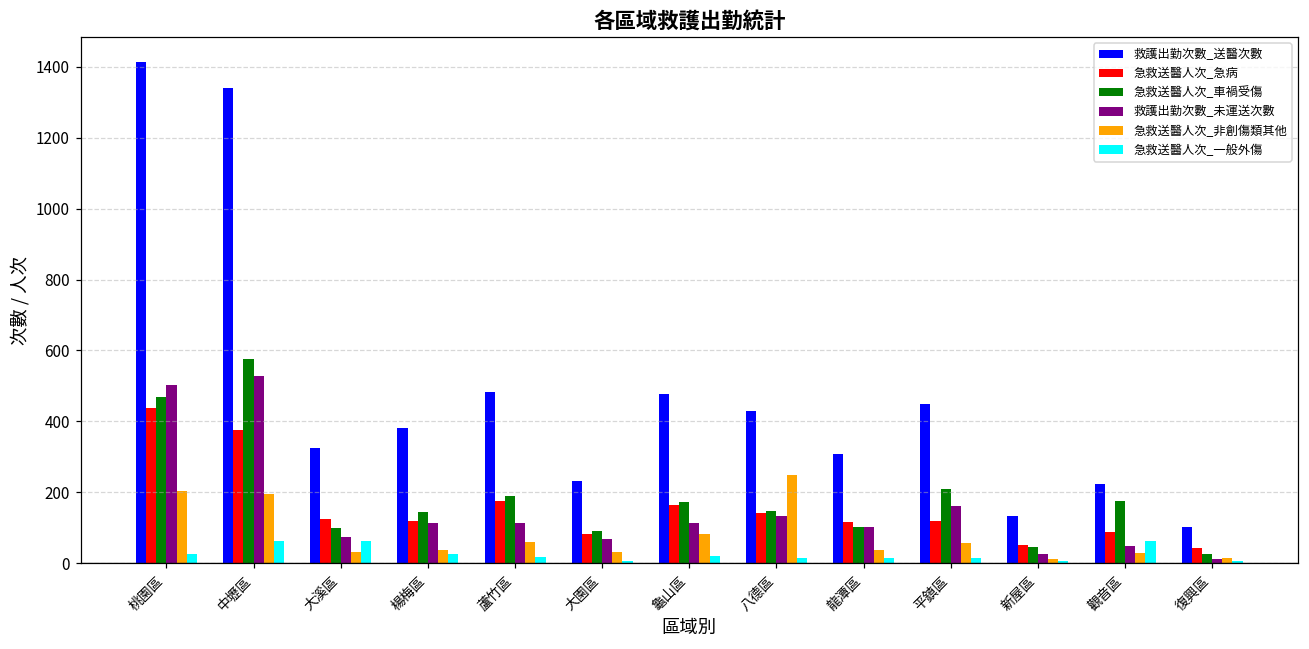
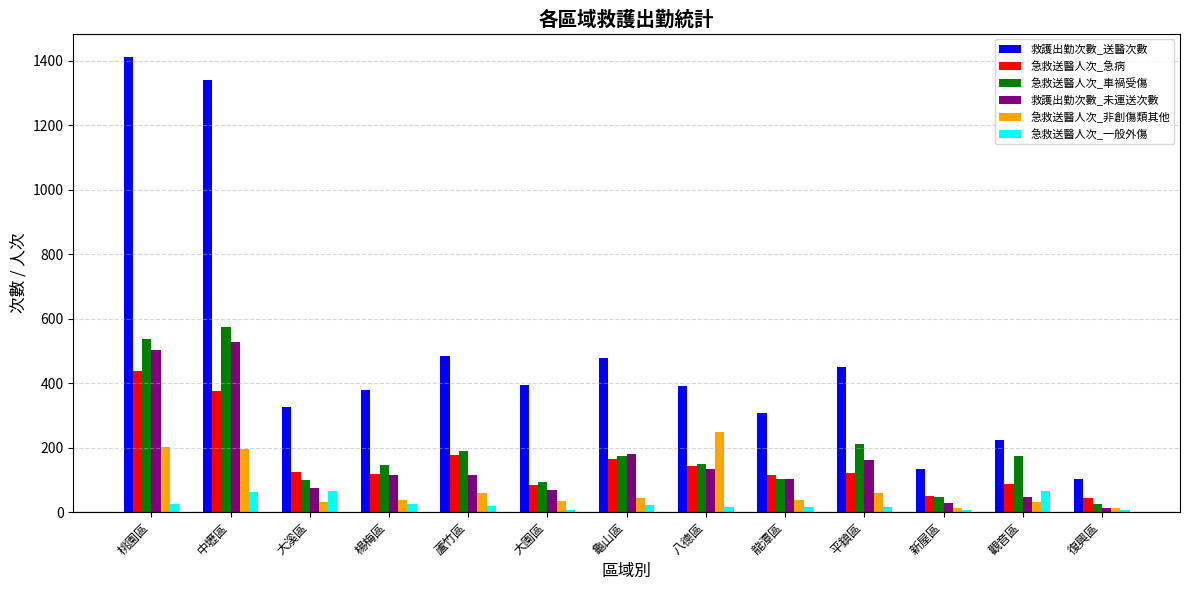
急救送醫人次_車禍受傷, 桃園區: 470 -> 540
救護出勤次數_送醫次數, 大園區: 230 -> 390
救護出勤次數_未運送次數, 龜山區: 110 -> 180
急救送醫人次_非創傷類其他, 龜山區: 80 -> 50
救護出勤次數_送醫次數, 八德區: 430 -> 390
